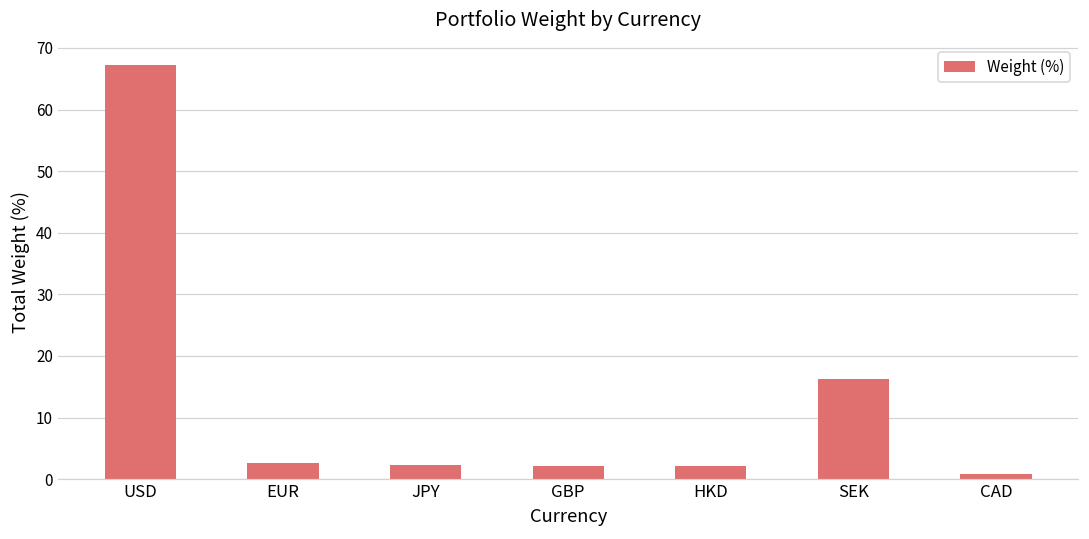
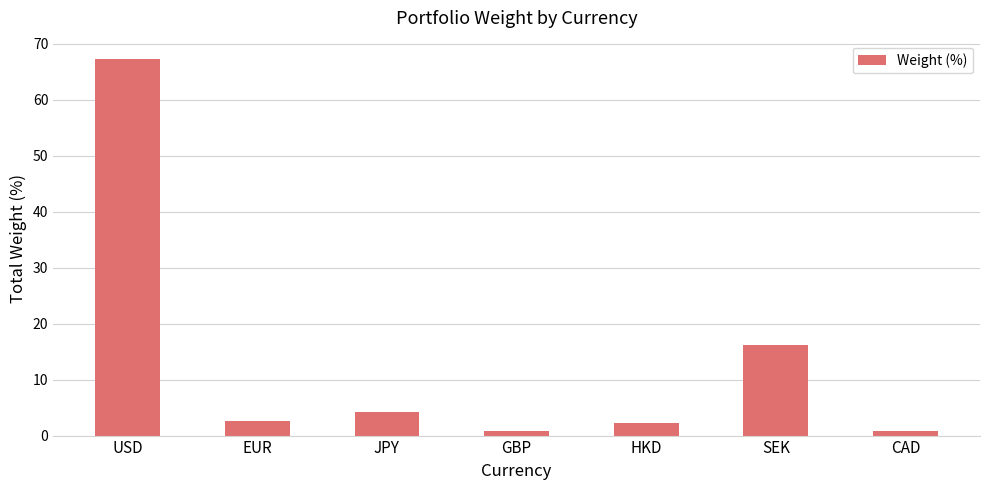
JPY: 2 -> 4
GBP: 2 -> 1
